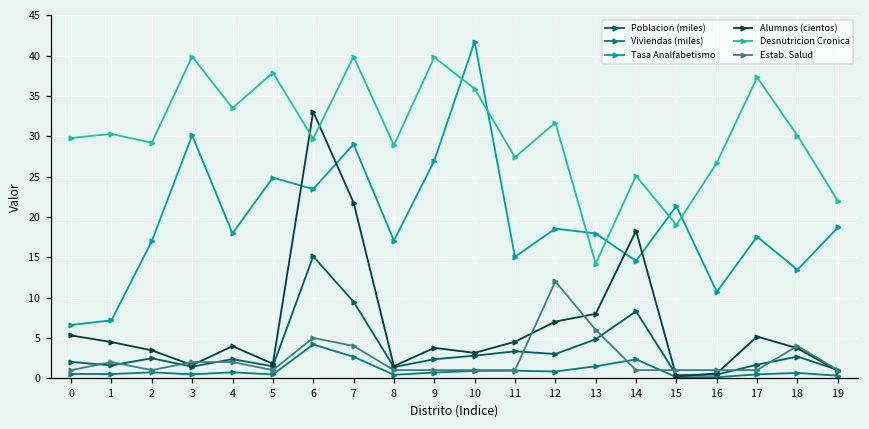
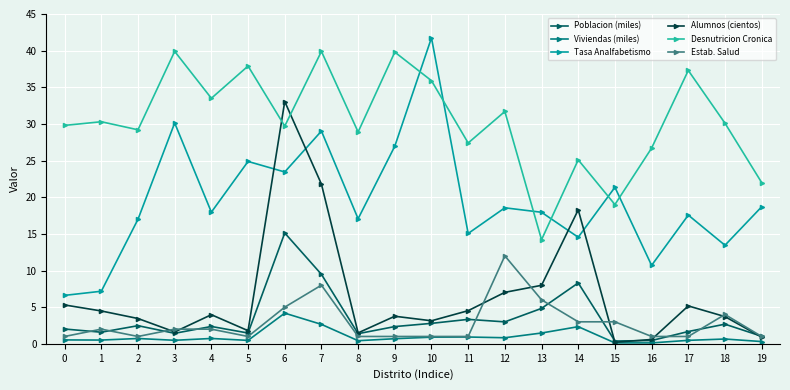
Estab. Salud, 7: 4 -> 8
Estab. Salud, 14: 1 -> 3
Estab. Salud, 15: 1 -> 3
